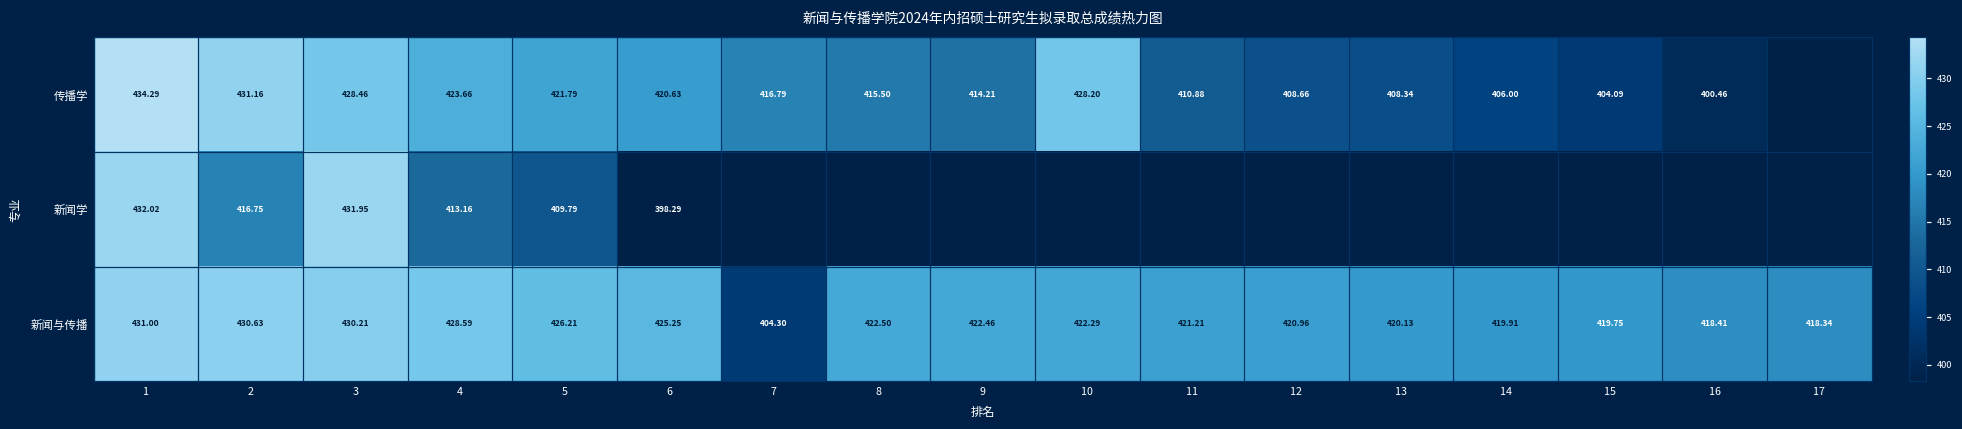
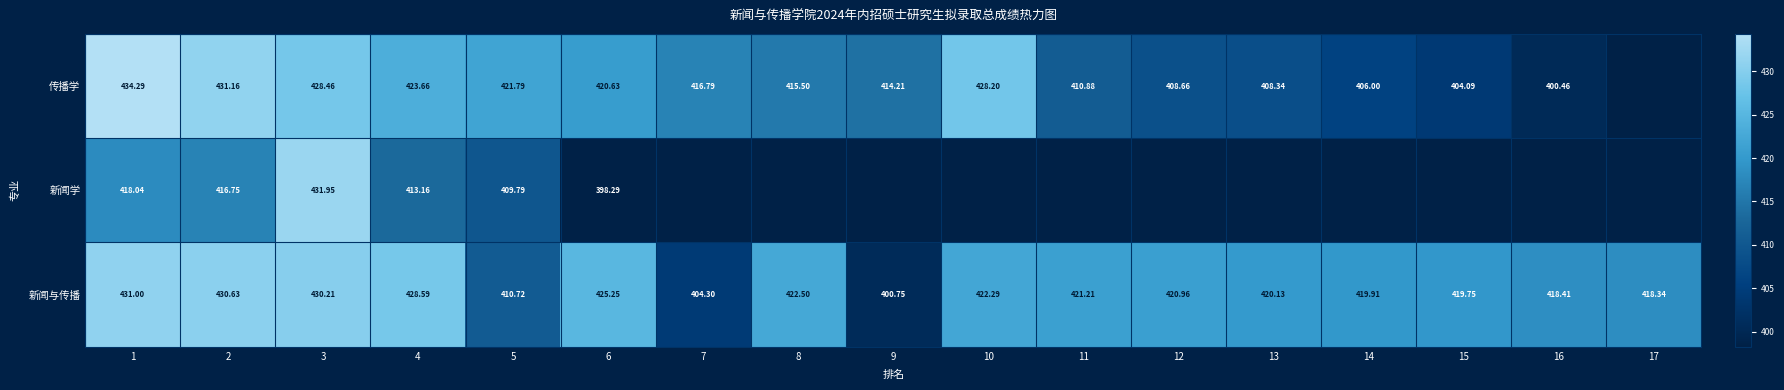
新闻学, 1: 432.02 -> 418.04
新闻与传播, 5: 426.21 -> 410.72
新闻与传播, 9: 422.46 -> 400.75
